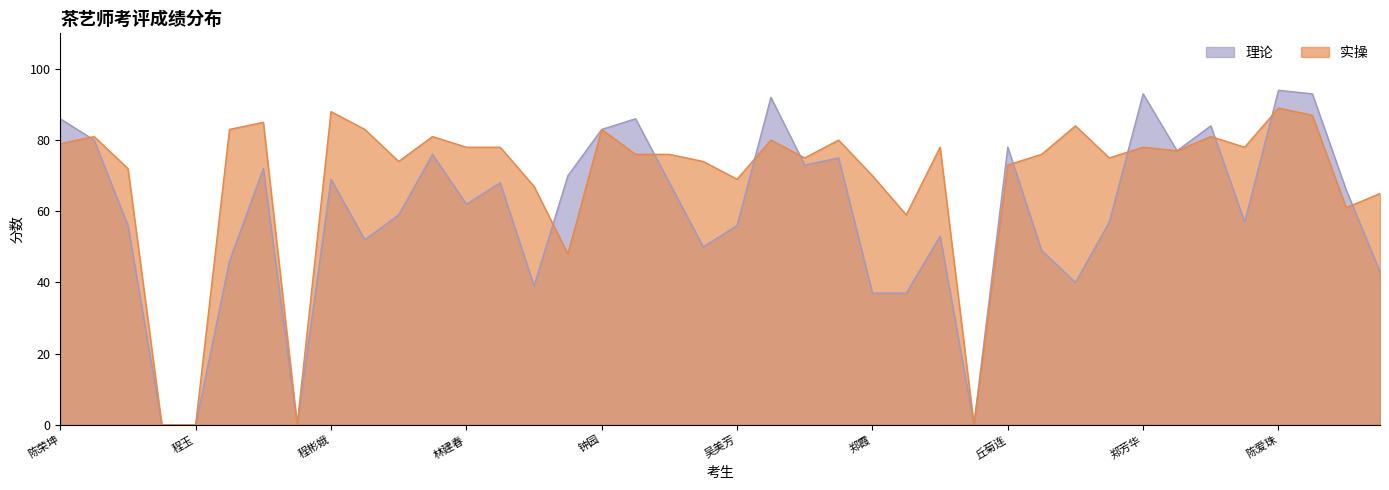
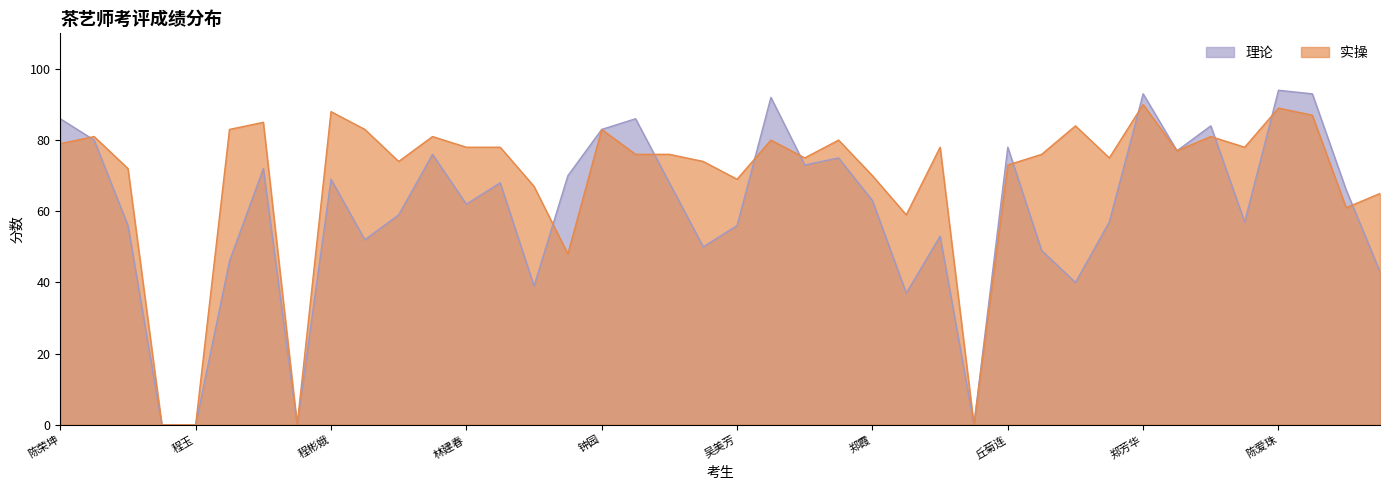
理论, 郑霞: 37 -> 63
实操, 郑芳华: 78 -> 90
